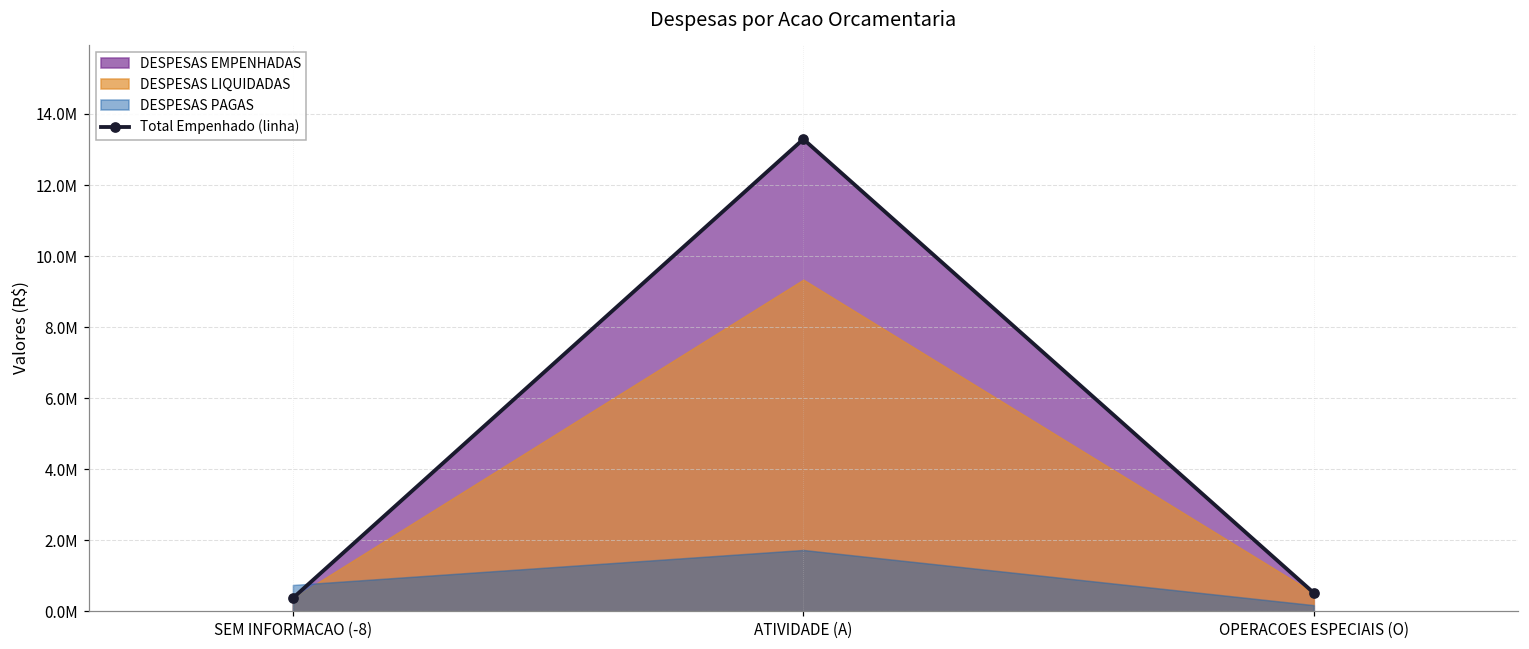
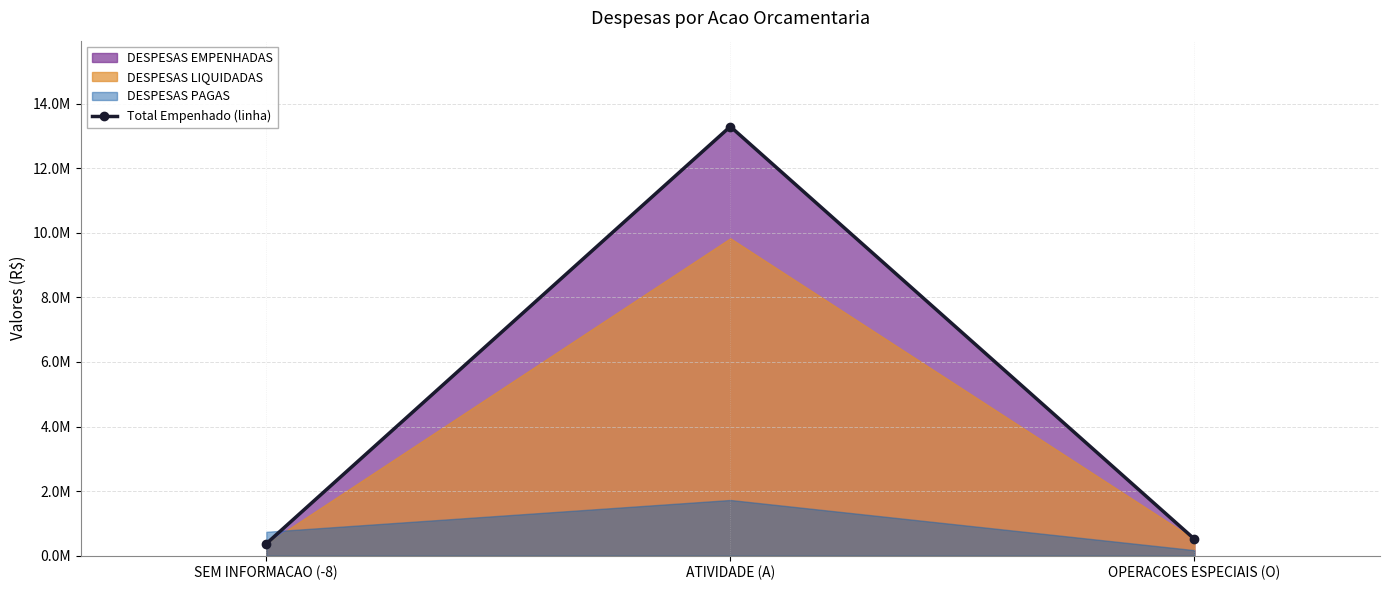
DESPESAS LIQUIDADAS, ATIVIDADE (A): 9300000 -> 9800000
